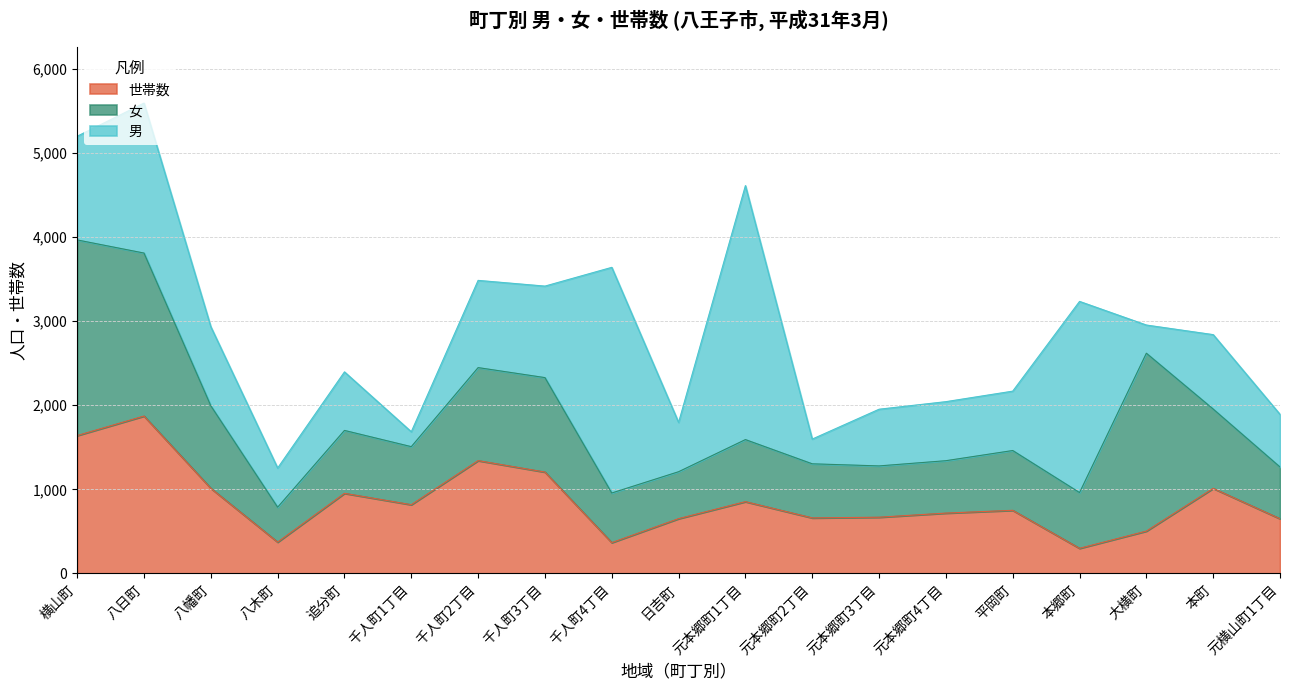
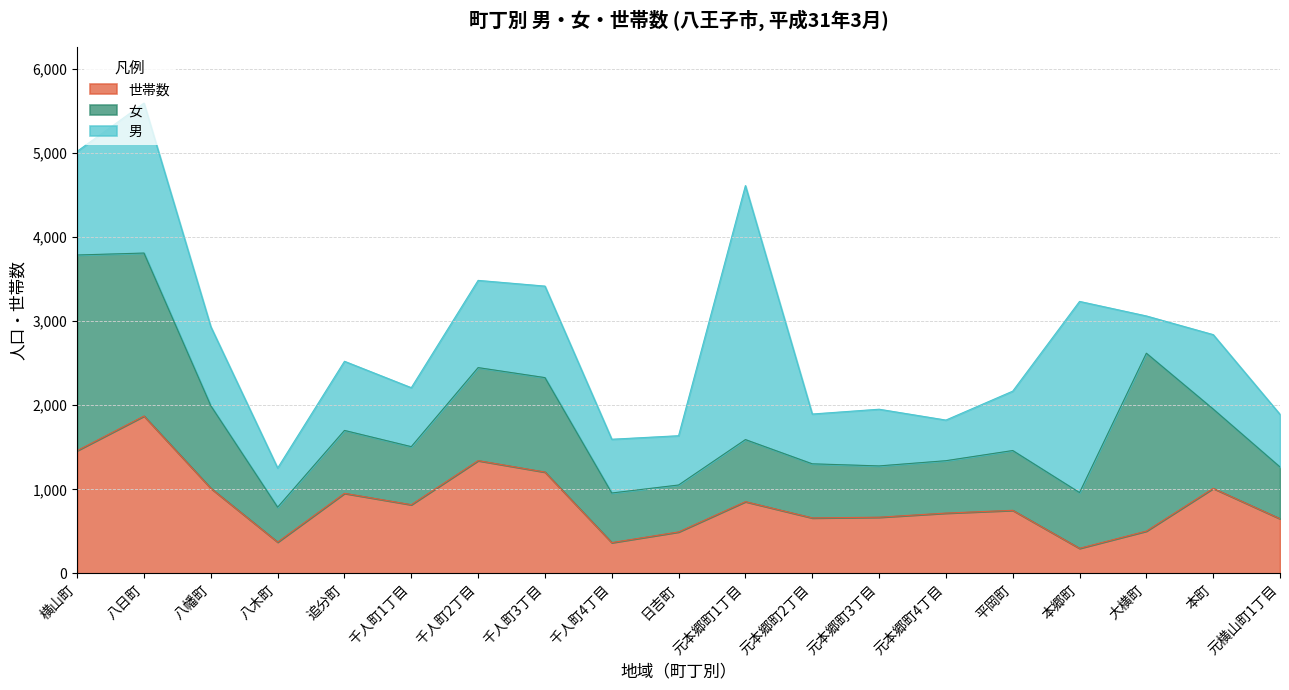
世帯数, 横山町: 1,600 -> 1,500
男, 追分町: 700 -> 800
男, 千人町1丁目: 200 -> 700
男, 千人町4丁目: 2,700 -> 600
世帯数, 日吉町: 700 -> 500
男, 元本郷町2丁目: 300 -> 600
男, 元本郷町4丁目: 700 -> 500
男, 大横町: 300 -> 400
